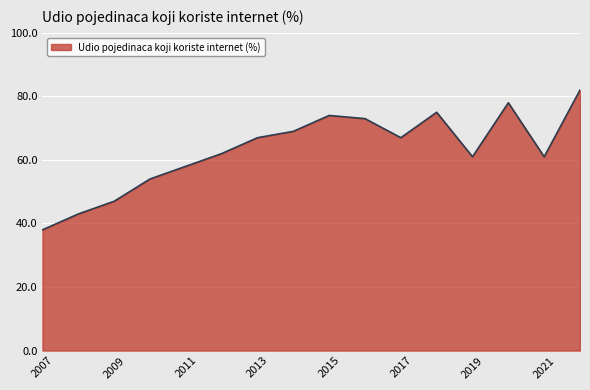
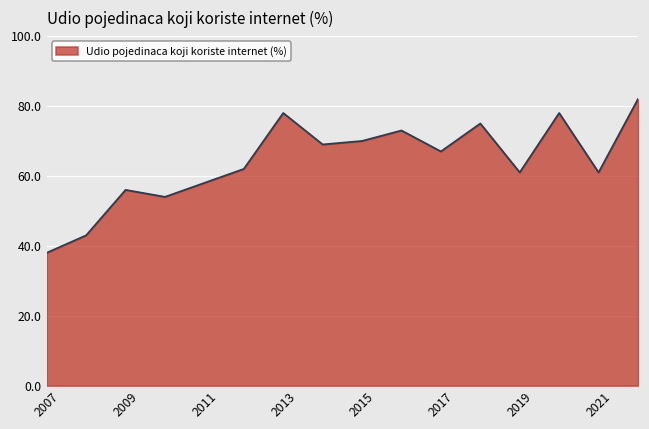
2009: 47 -> 56
2013: 67 -> 78
2015: 74 -> 70
